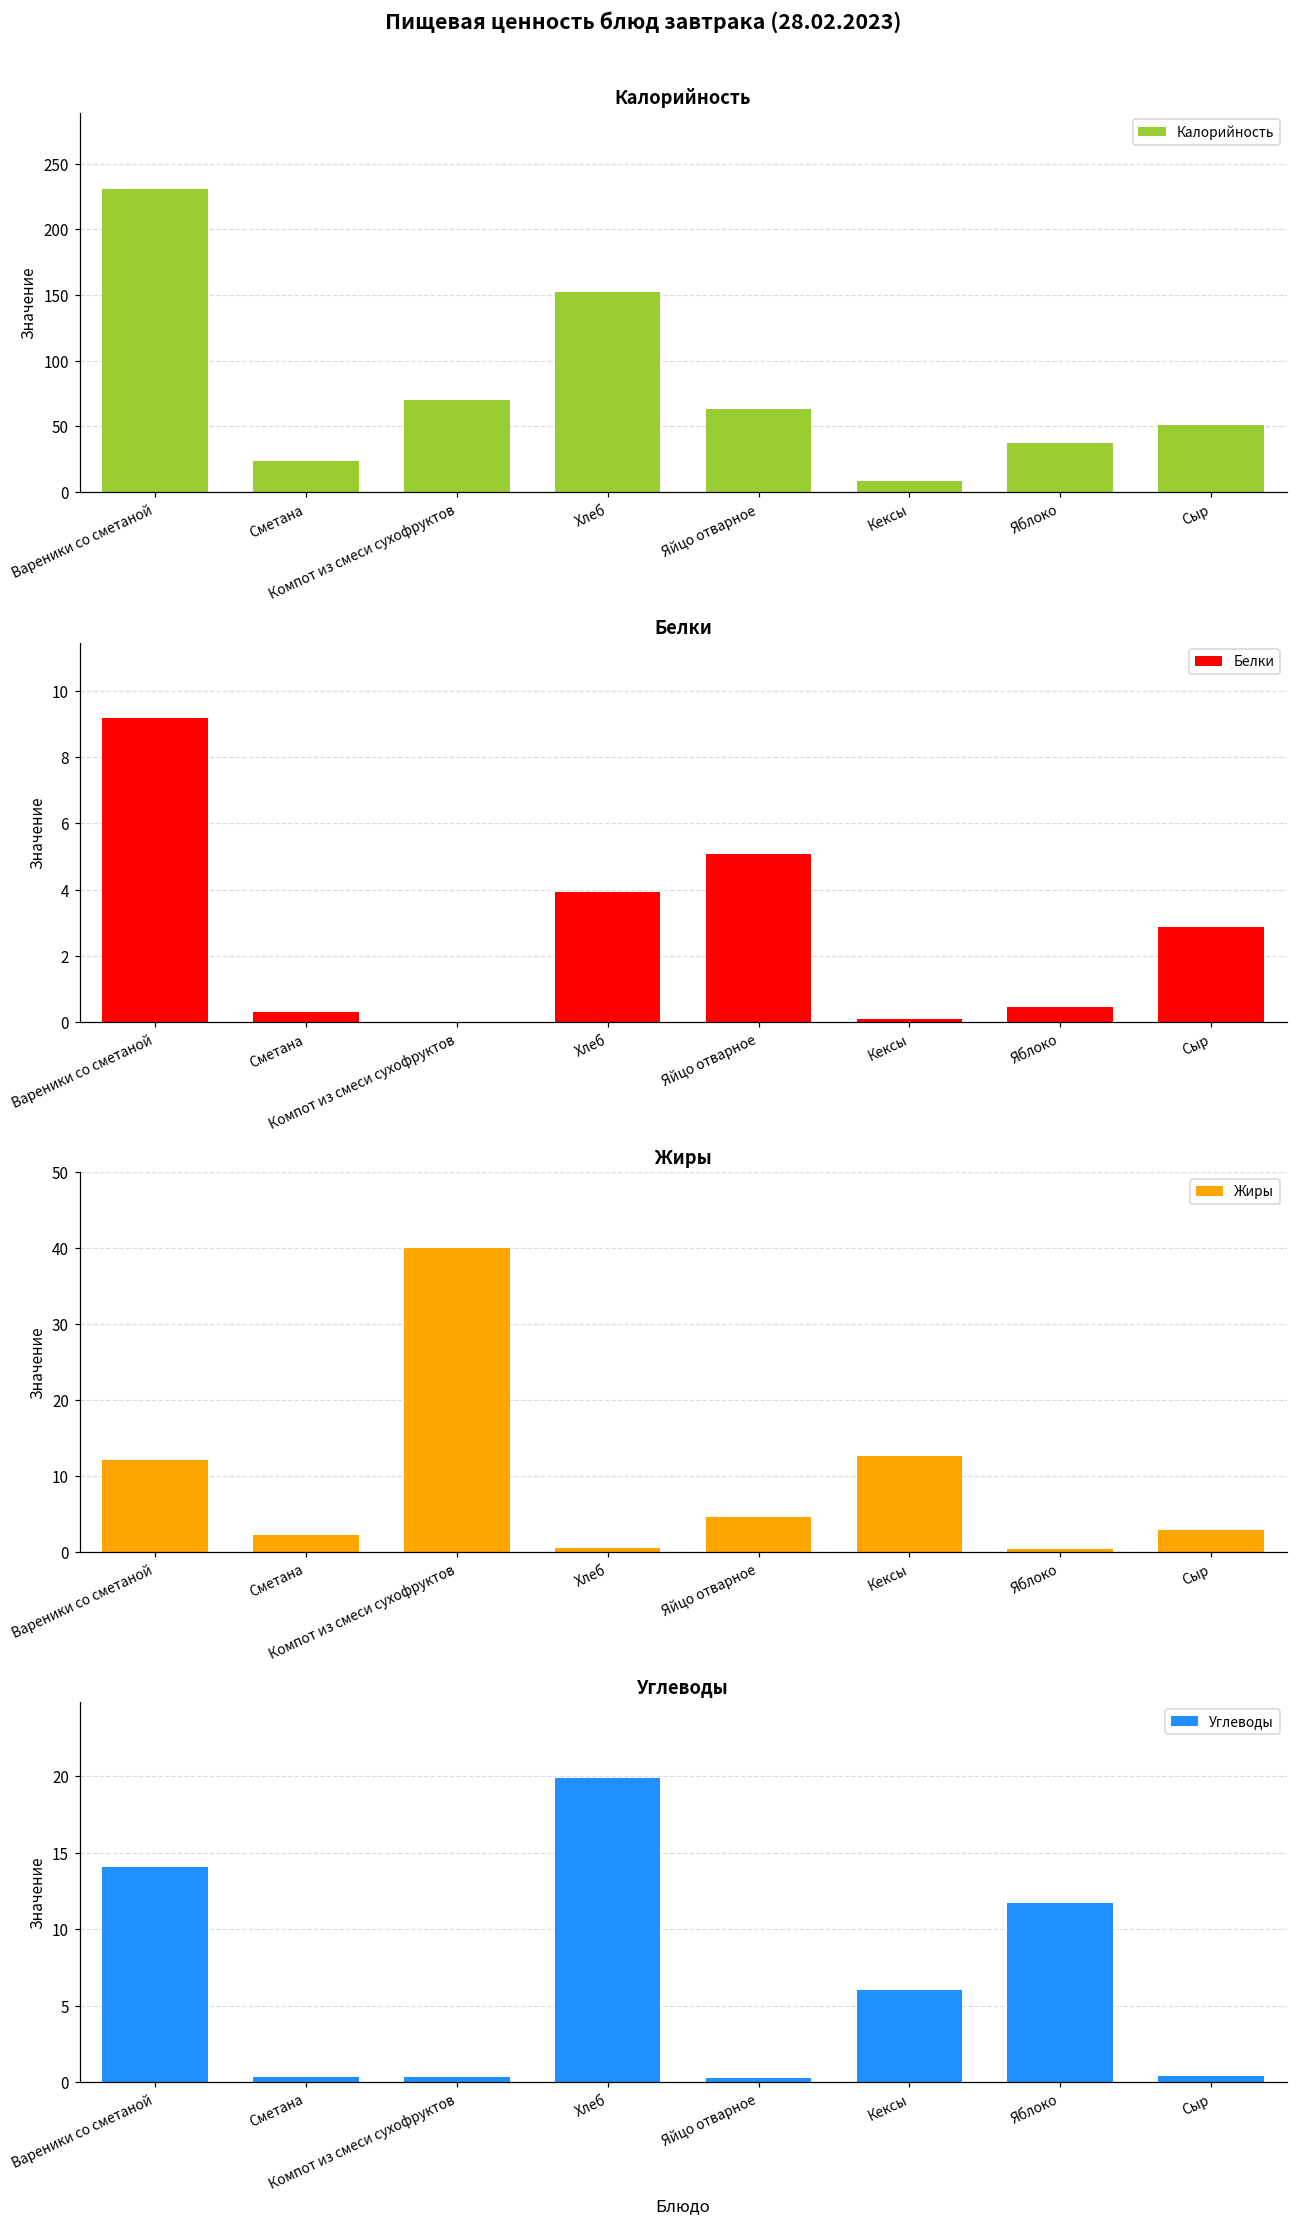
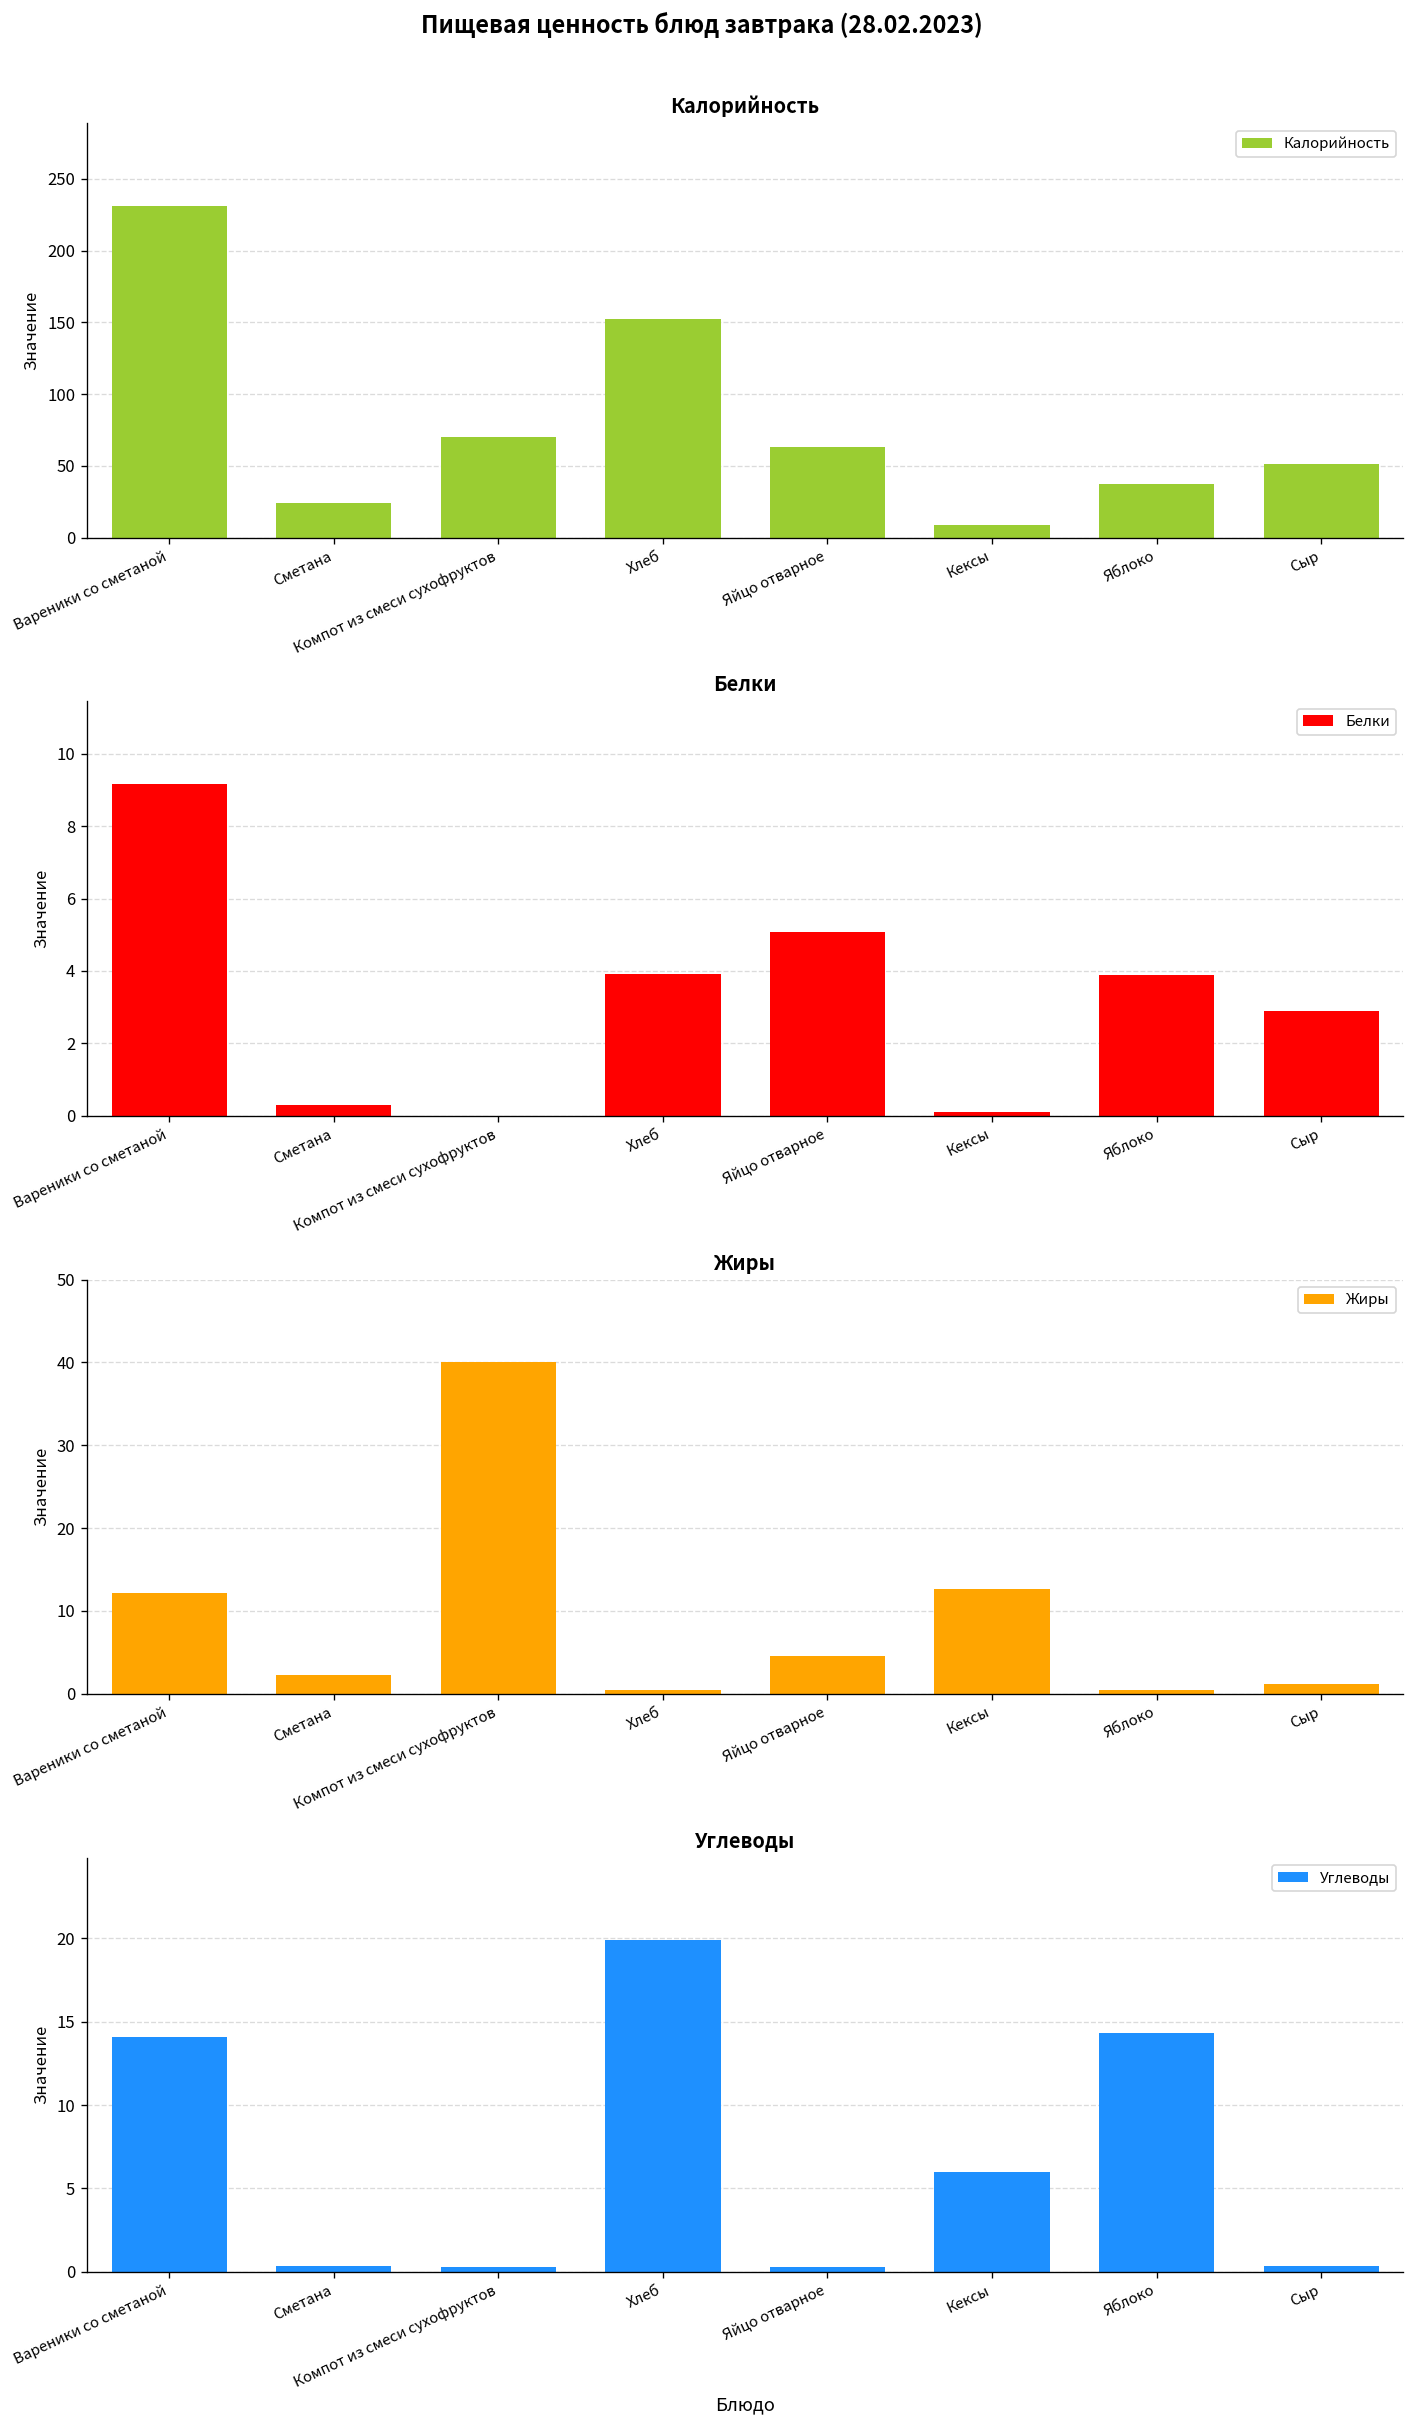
Белки, Яблоко: 0.5 -> 3.9
Жиры, Сыр: 3 -> 1
Углеводы, Яблоко: 11.7 -> 14.3
